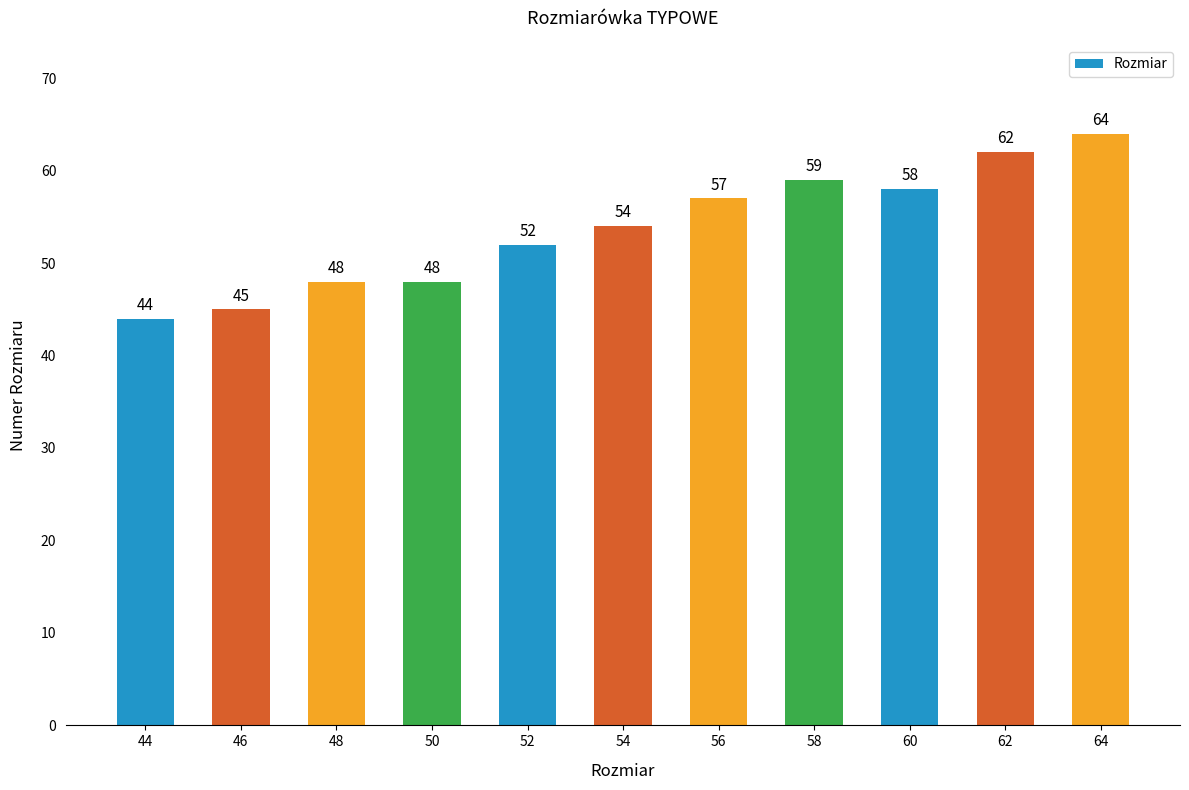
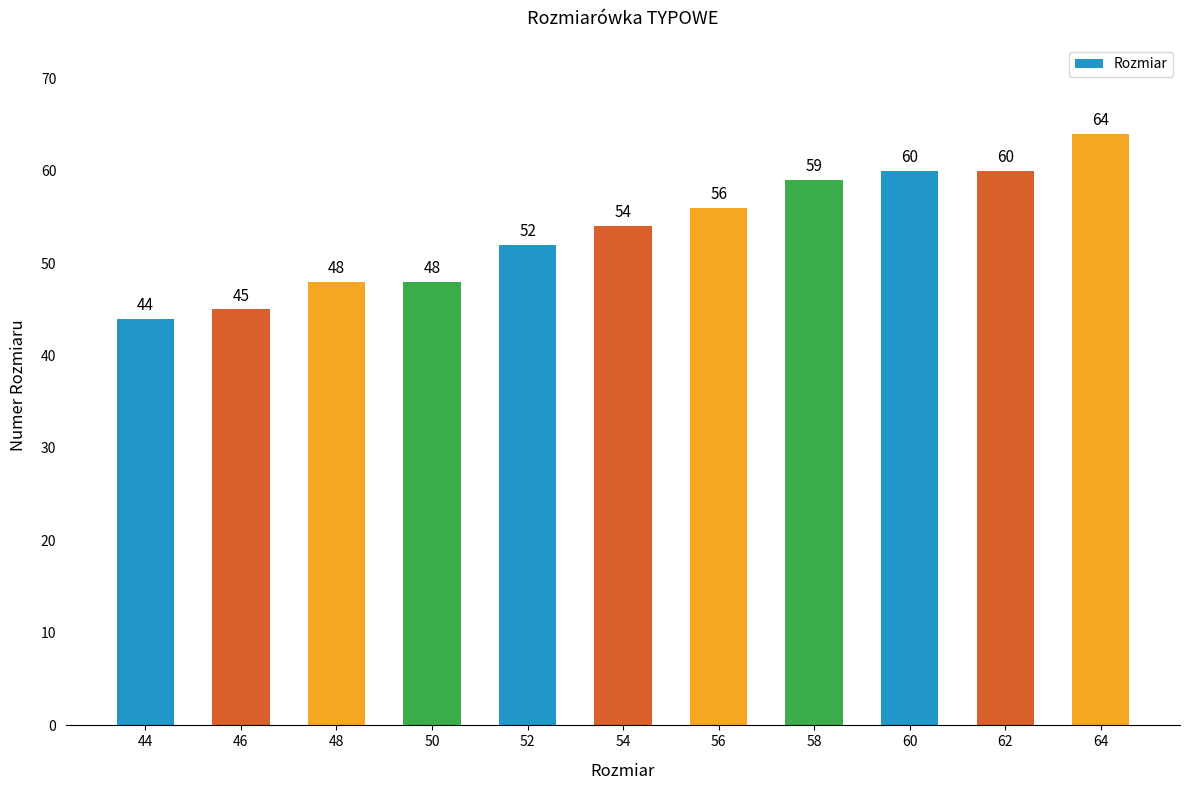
56: 57 -> 56
60: 58 -> 60
62: 62 -> 60
